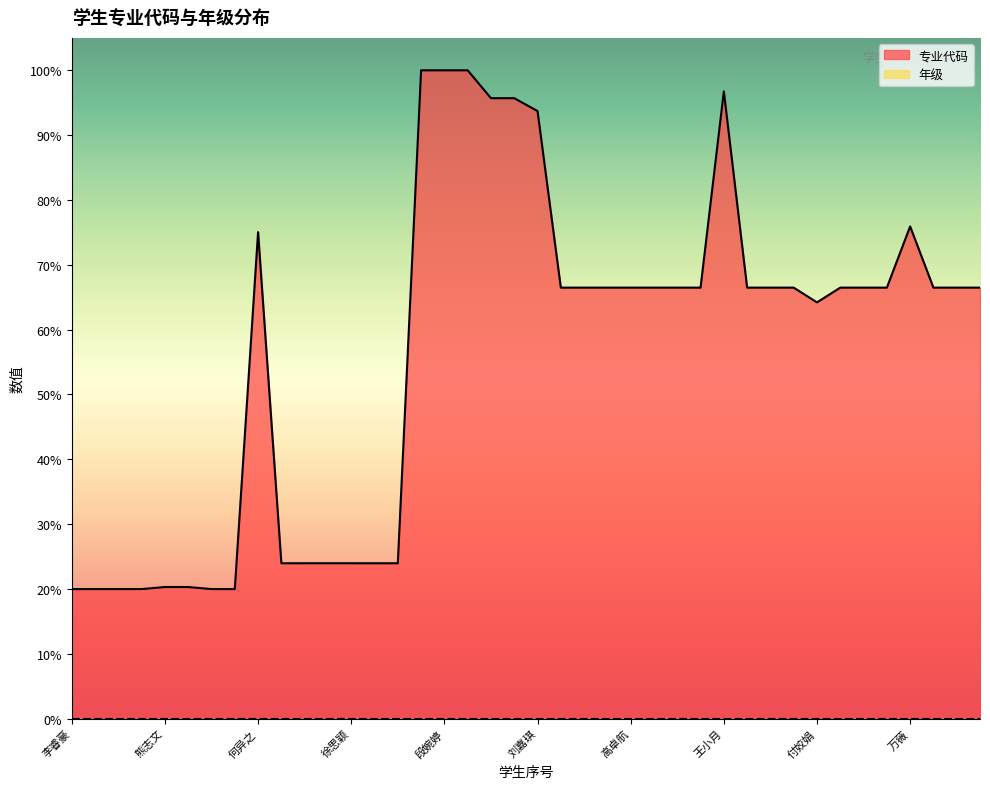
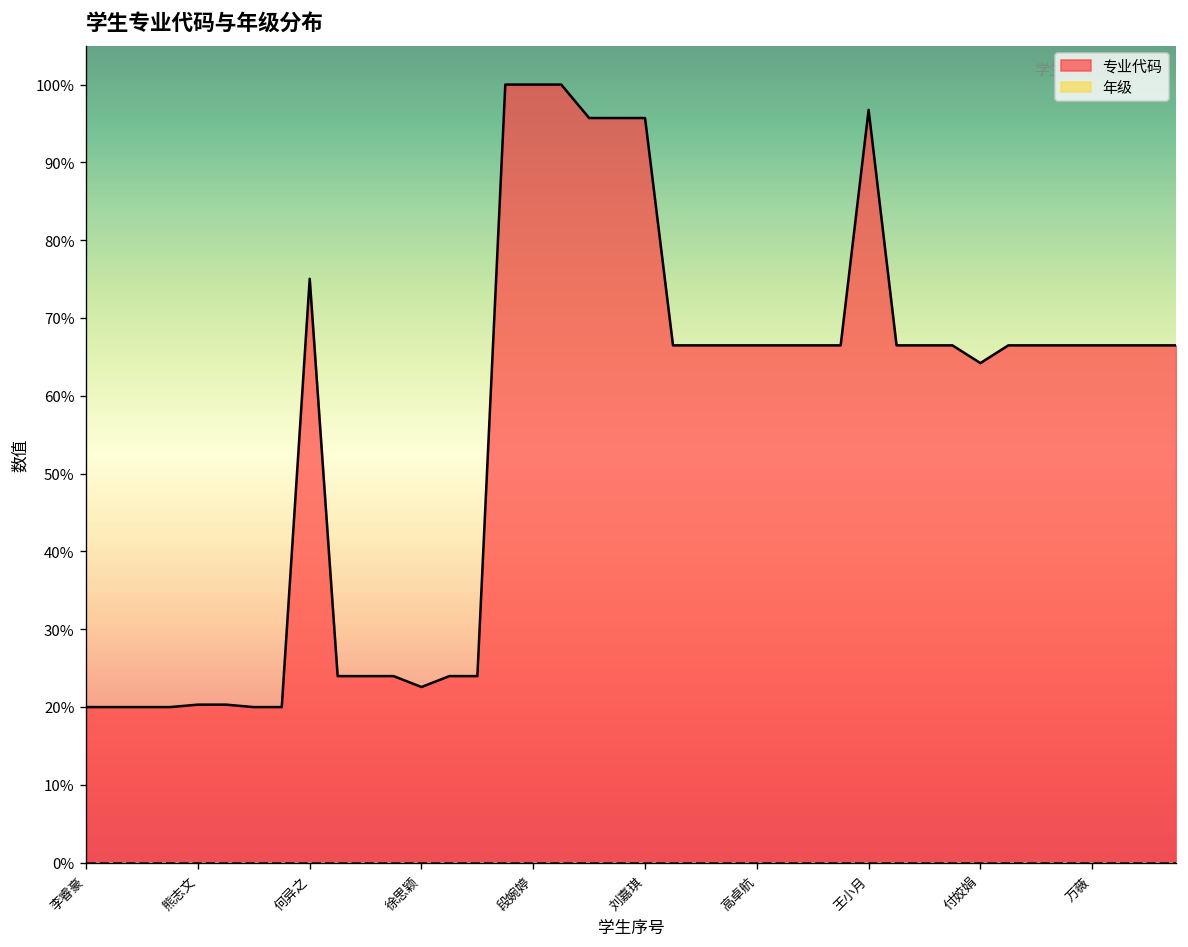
专业代码, 徐思颖: 24% -> 23%
专业代码, 刘嘉琪: 94% -> 96%
专业代码, 万薇: 76% -> 66%
